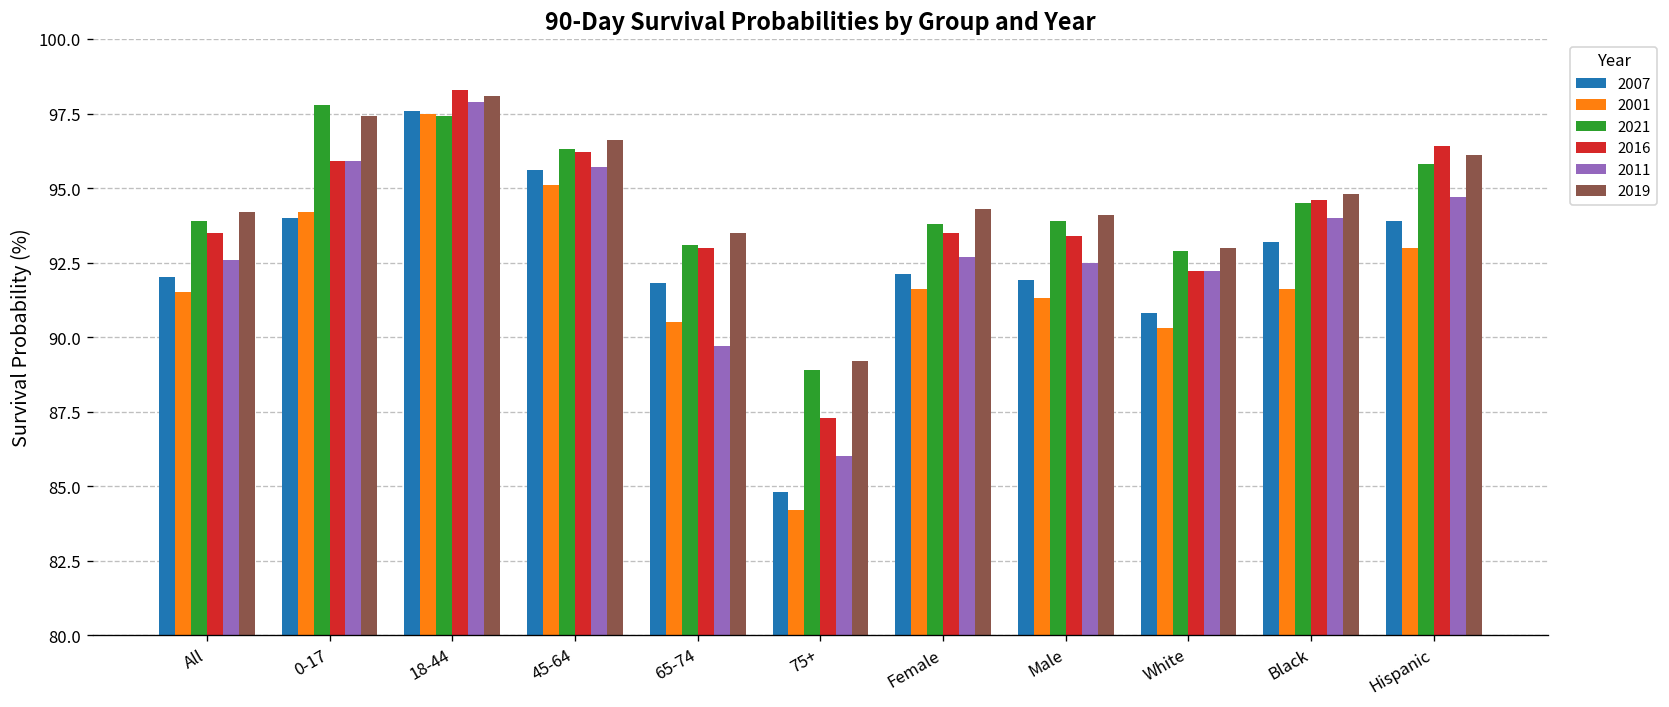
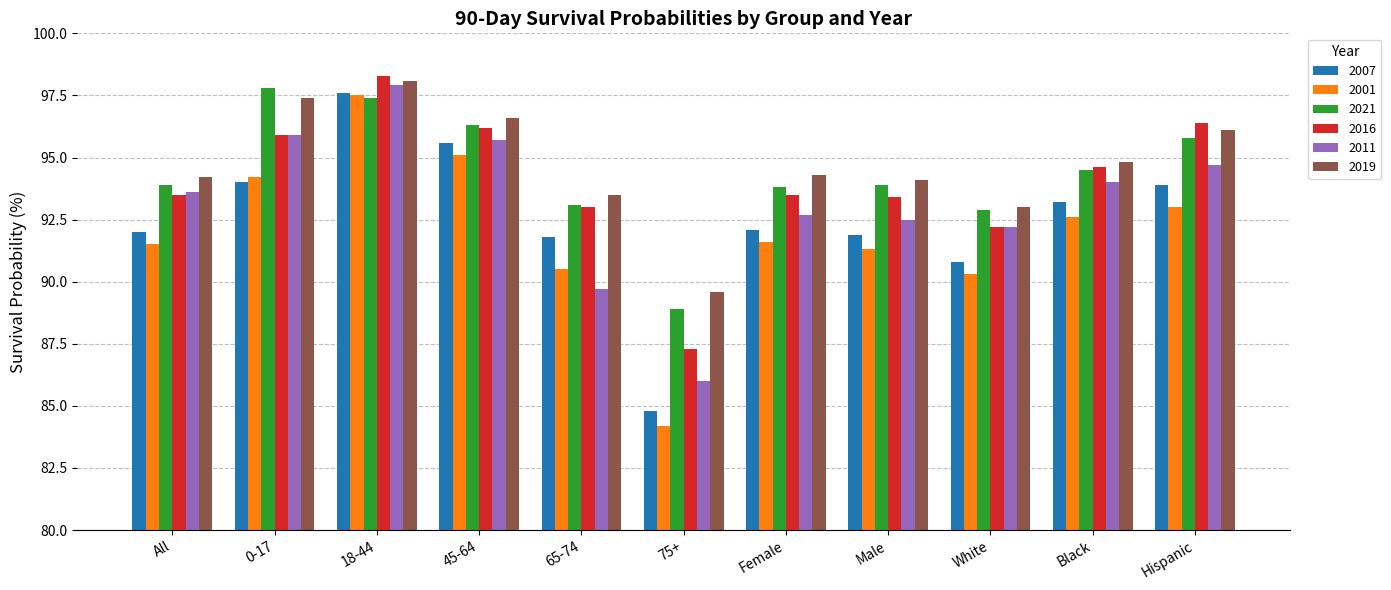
2011, All: 92.6 -> 93.6
2019, 75+: 89.2 -> 89.6
2001, Black: 91.6 -> 92.6
